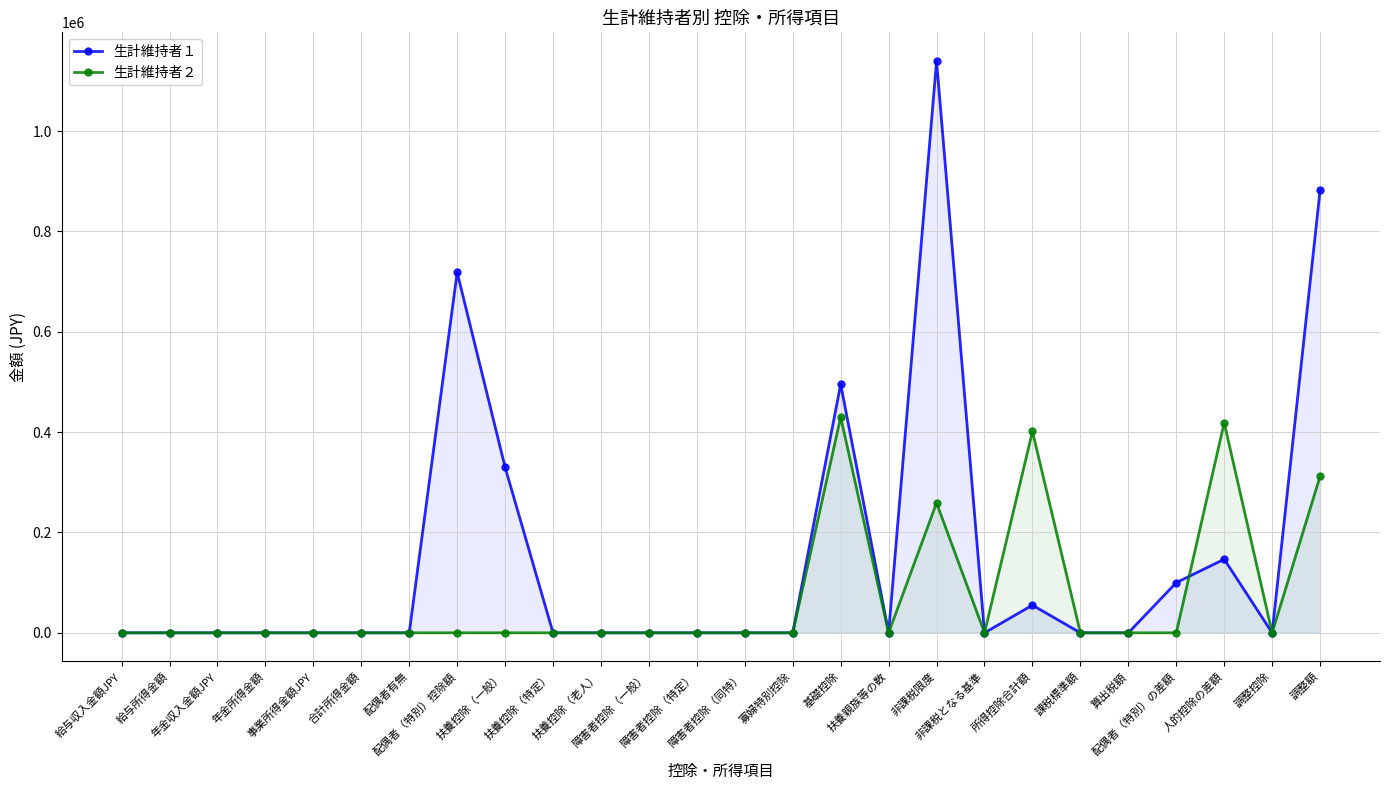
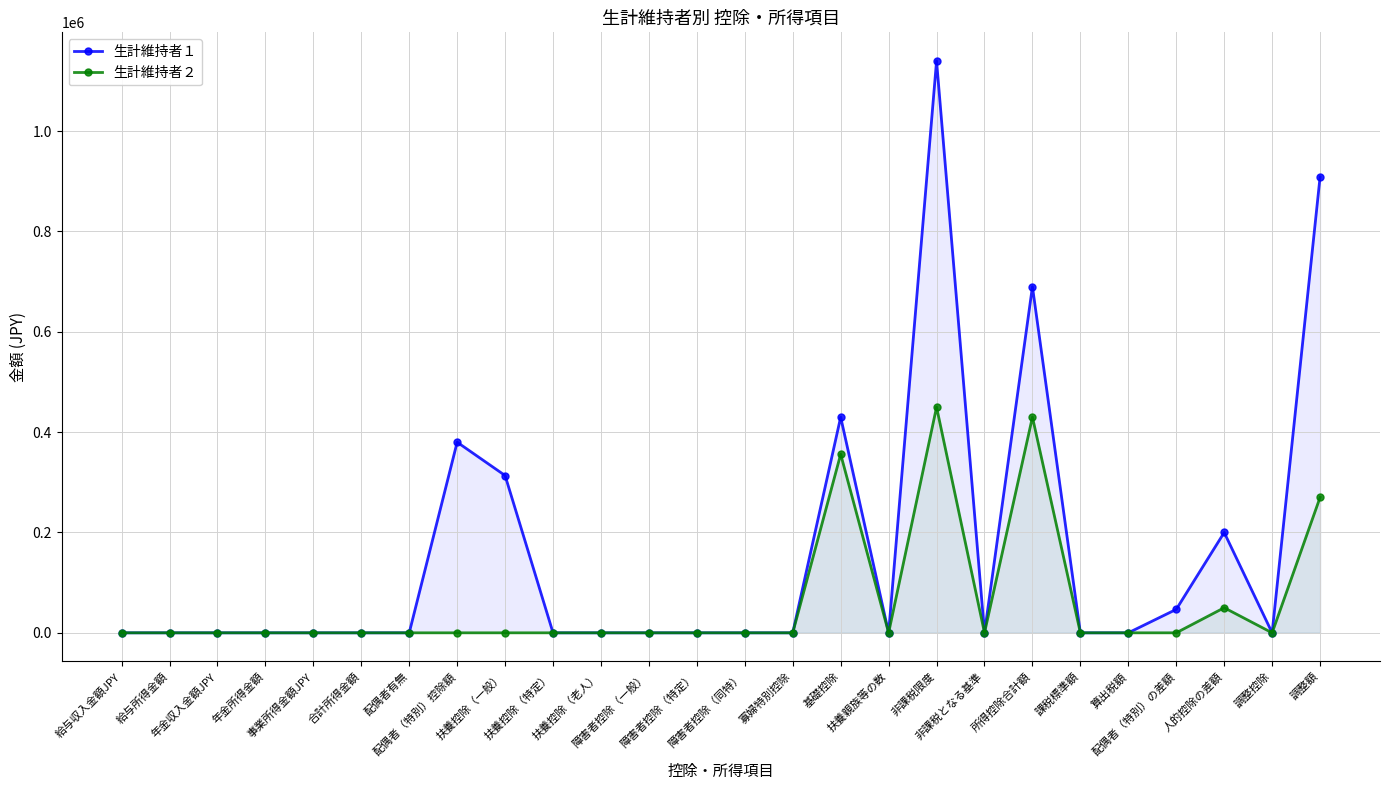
生計維持者１, 配偶者（特別）控除額: 720000 -> 380000
生計維持者１, 扶養控除（一般）: 330000 -> 310000
生計維持者１, 基礎控除: 500000 -> 430000
生計維持者２, 基礎控除: 430000 -> 360000
生計維持者２, 非課税限度: 260000 -> 450000
生計維持者１, 所得控除合計額: 60000 -> 690000
生計維持者２, 所得控除合計額: 400000 -> 430000
生計維持者１, 配偶者（特別）の差額: 100000 -> 50000
生計維持者１, 人的控除の差額: 150000 -> 200000
生計維持者２, 人的控除の差額: 420000 -> 50000
生計維持者１, 調整額: 880000 -> 910000
生計維持者２, 調整額: 310000 -> 270000
